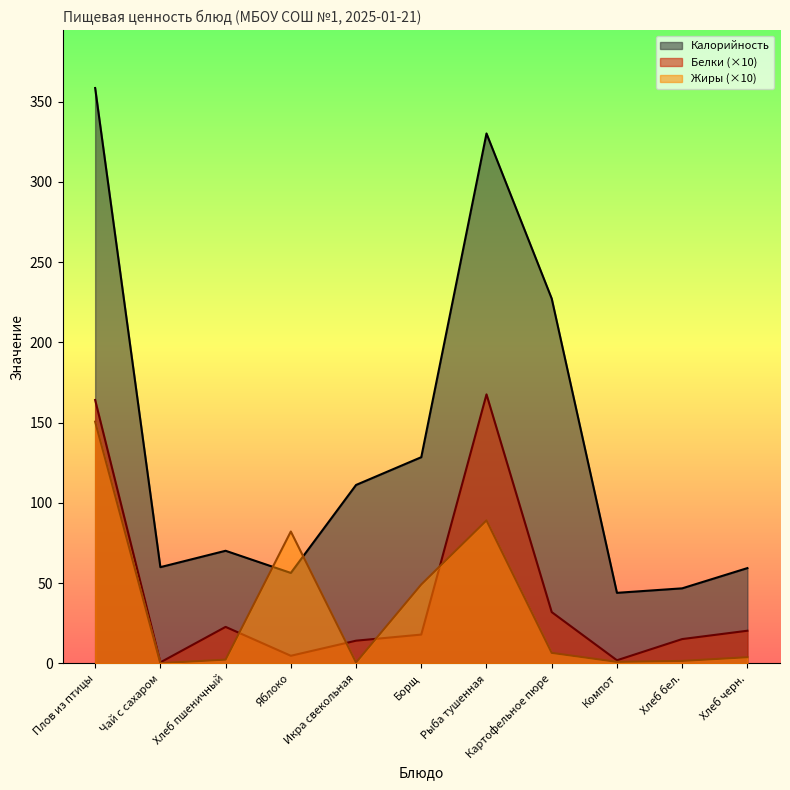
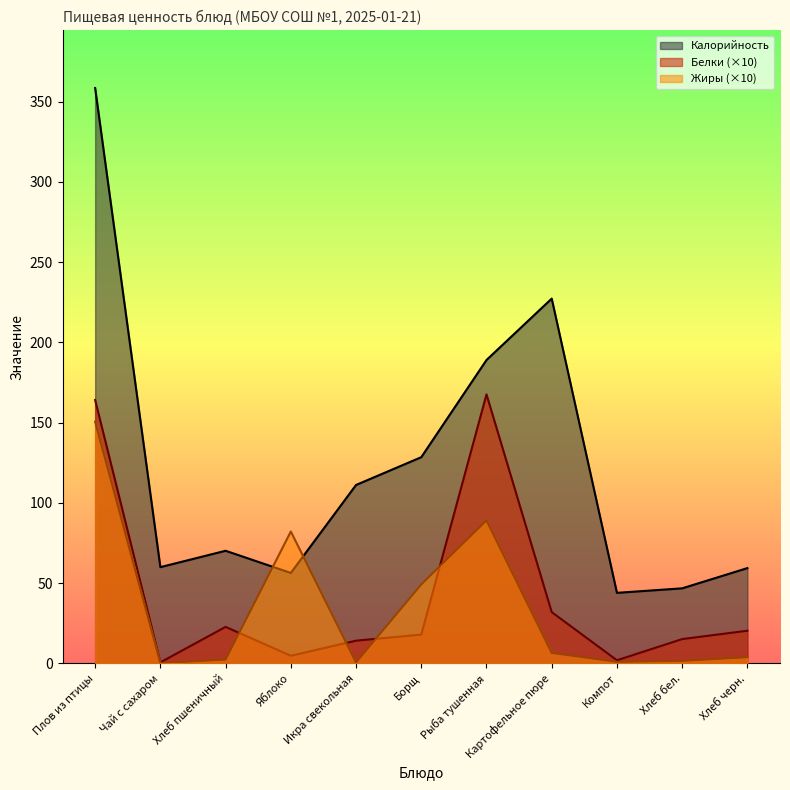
Калорийность, Рыба тушенная: 330 -> 189
